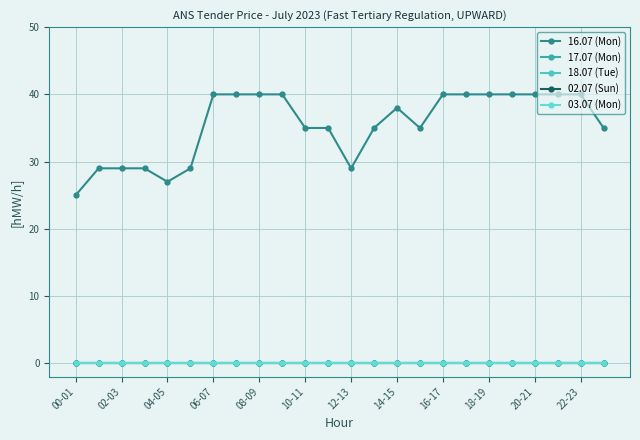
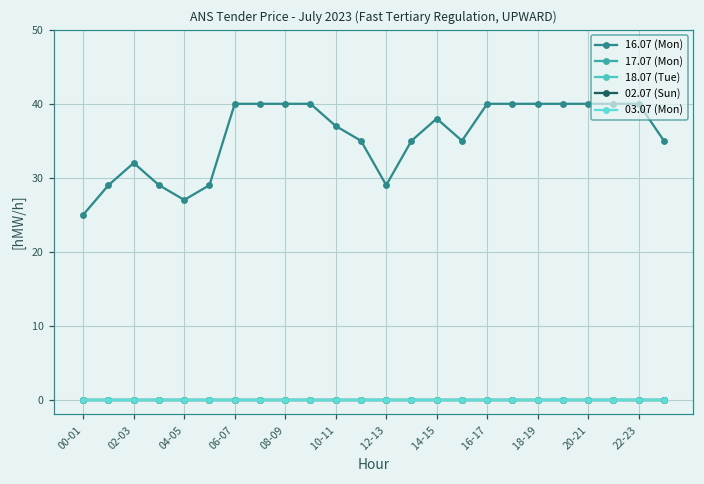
16.07 (Mon), 02-03: 29 -> 32
16.07 (Mon), 10-11: 35 -> 37
